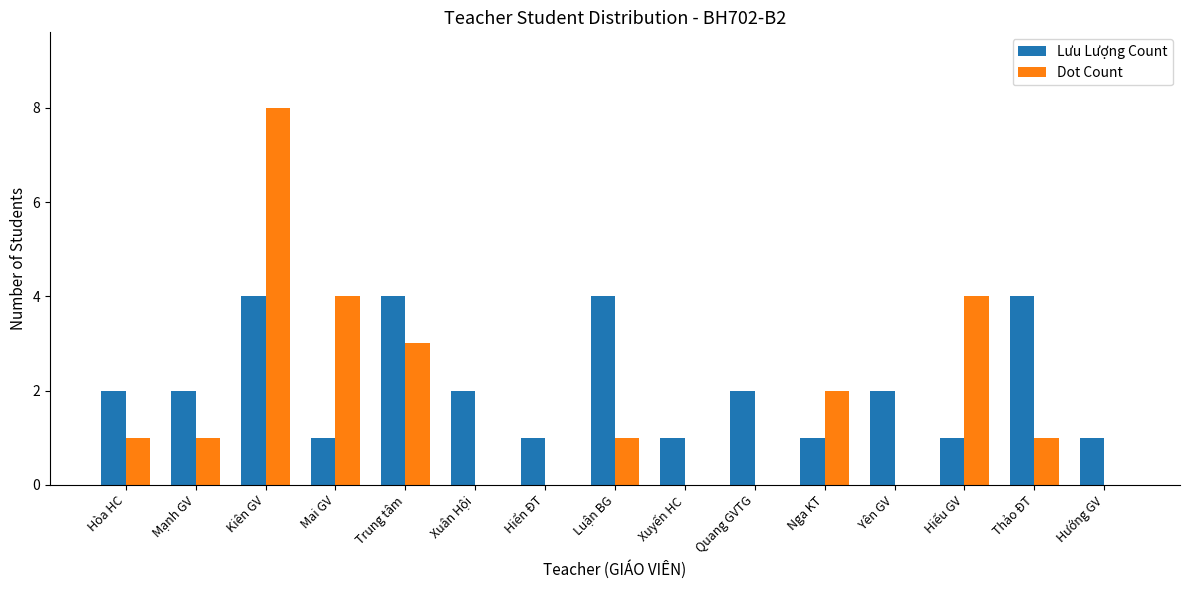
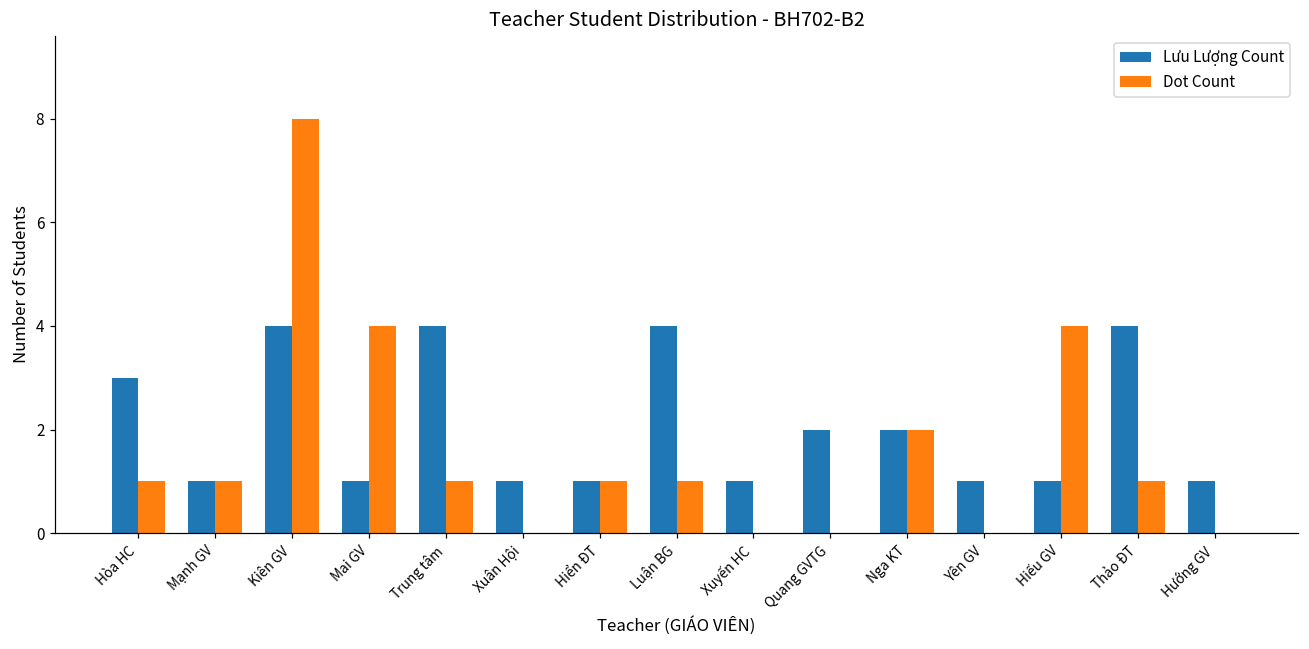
Lưu Lượng Count, Hòa HC: 2 -> 3
Lưu Lượng Count, Mạnh GV: 2 -> 1
Dot Count, Trung tâm: 3 -> 1
Lưu Lượng Count, Xuân Hội: 2 -> 1
Dot Count, Hiển ĐT: 0 -> 1
Lưu Lượng Count, Nga KT: 1 -> 2
Lưu Lượng Count, Yên GV: 2 -> 1
